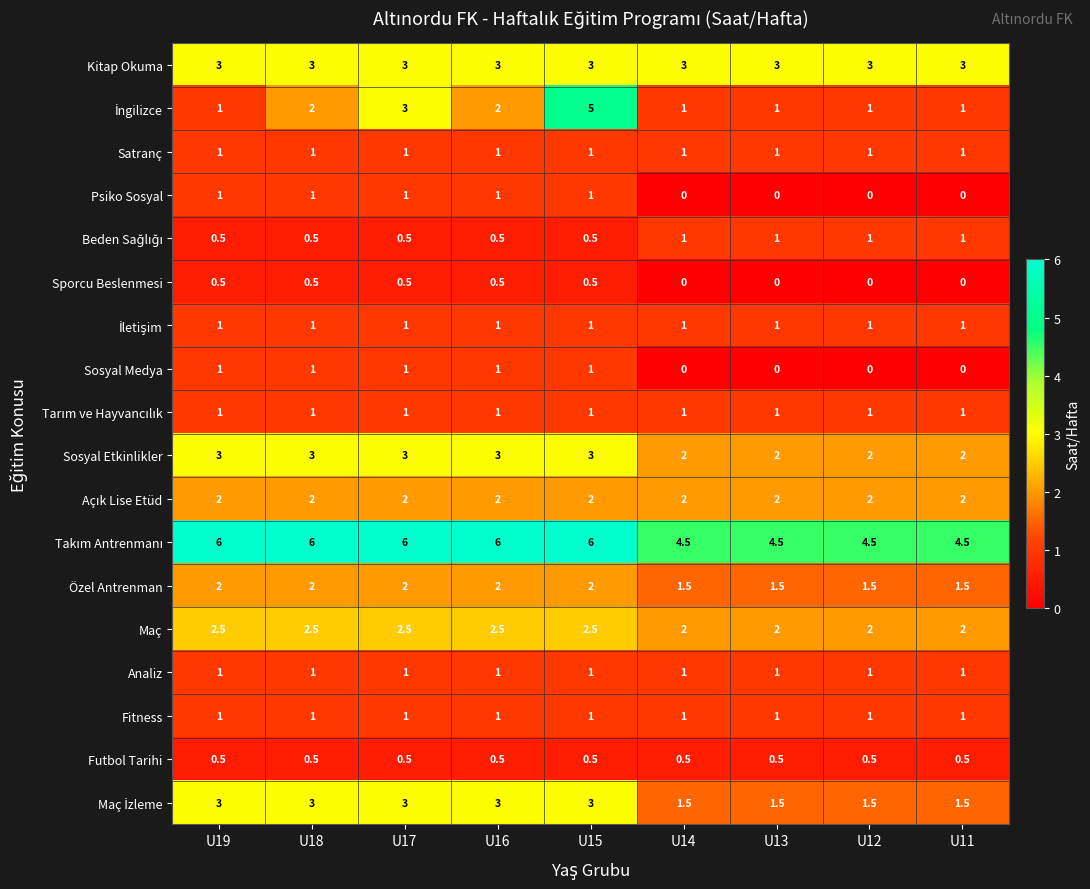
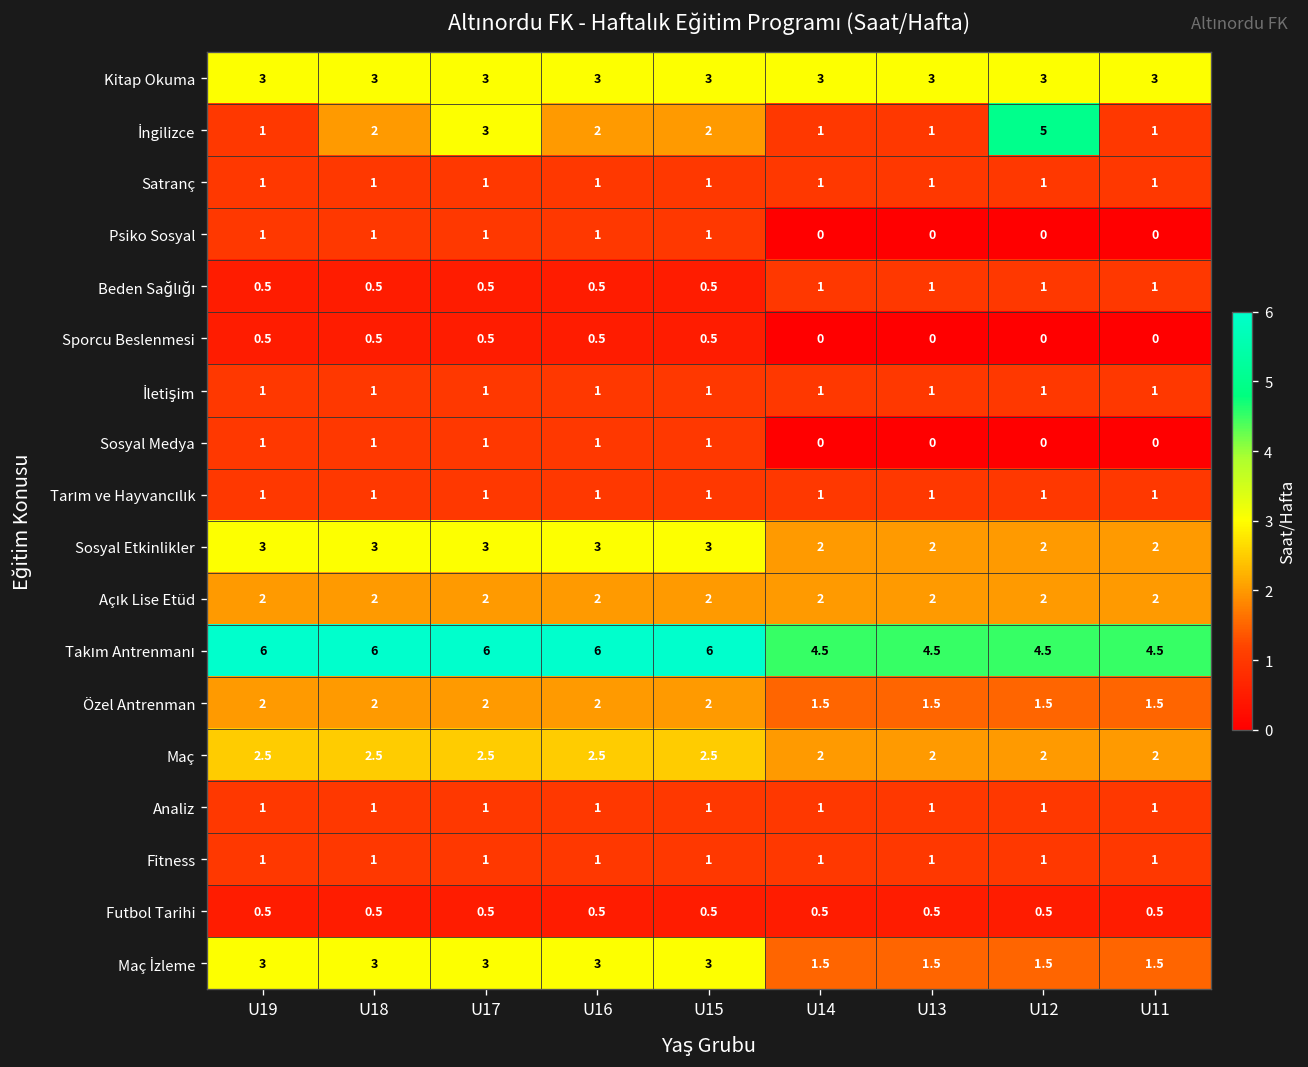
İngilizce, U15: 5 -> 2
İngilizce, U12: 1 -> 5
